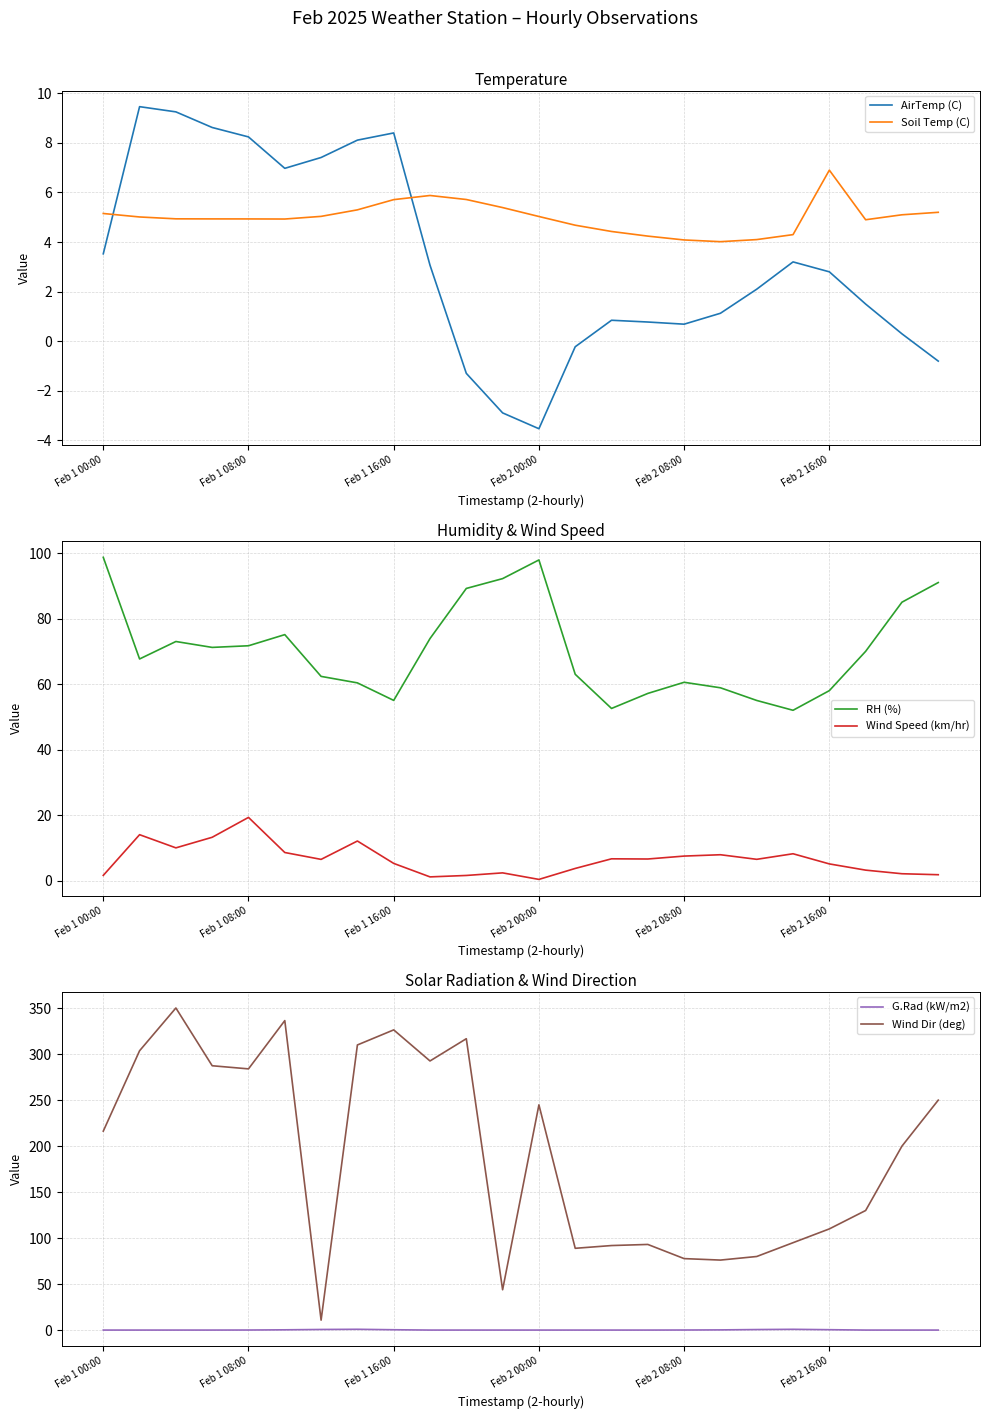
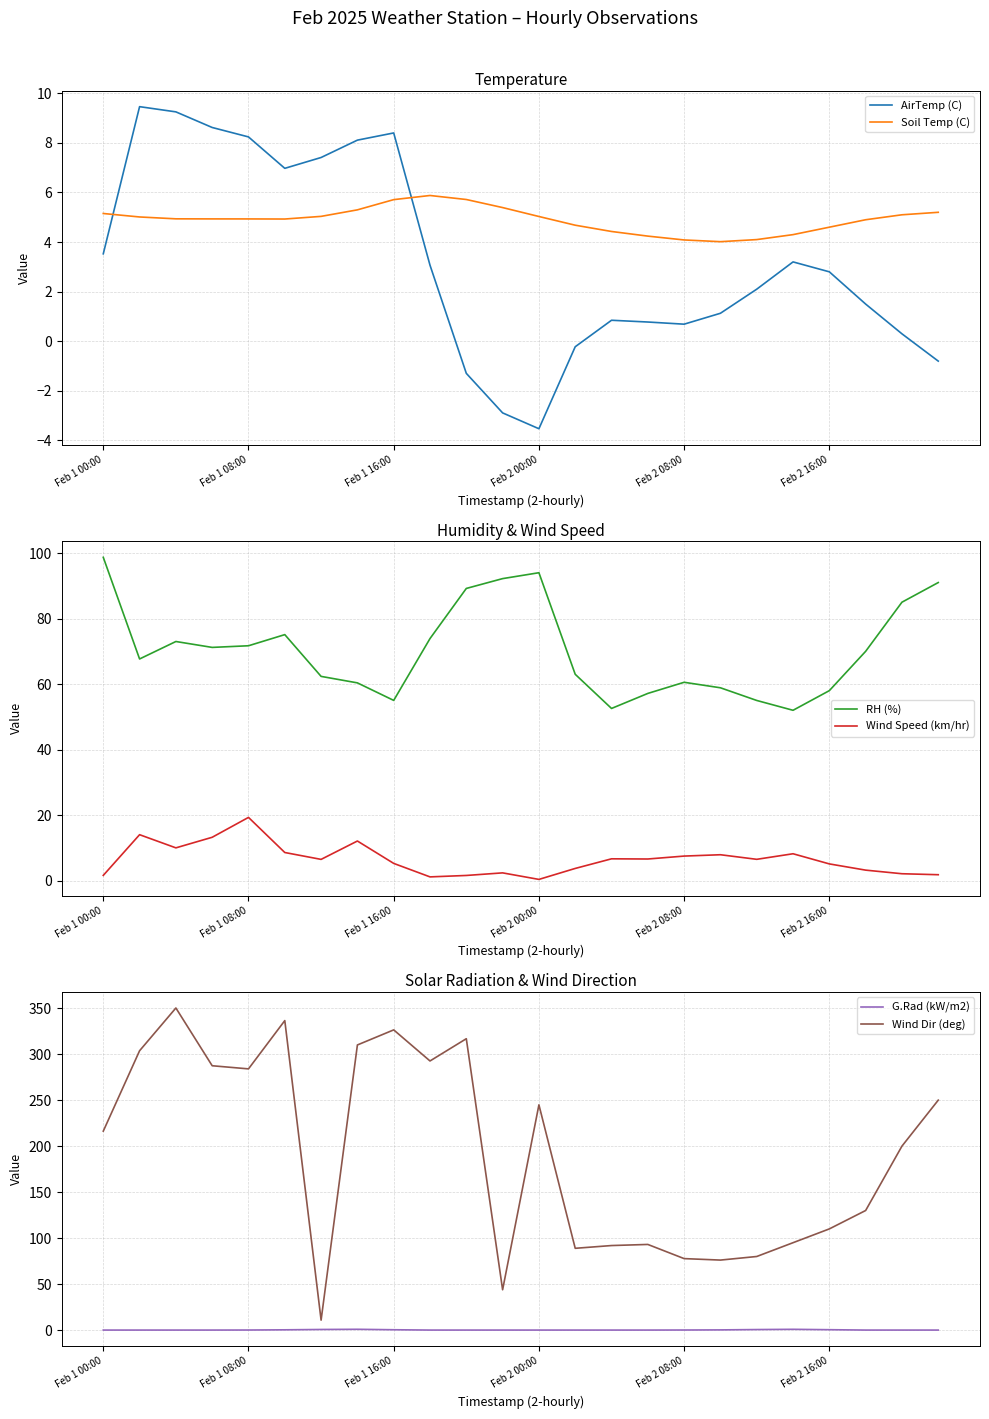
Temperature, Soil Temp (C), Feb 2 16:00: 6.9 -> 4.6
Humidity & Wind Speed, RH (%), Feb 2 00:00: 98 -> 94
